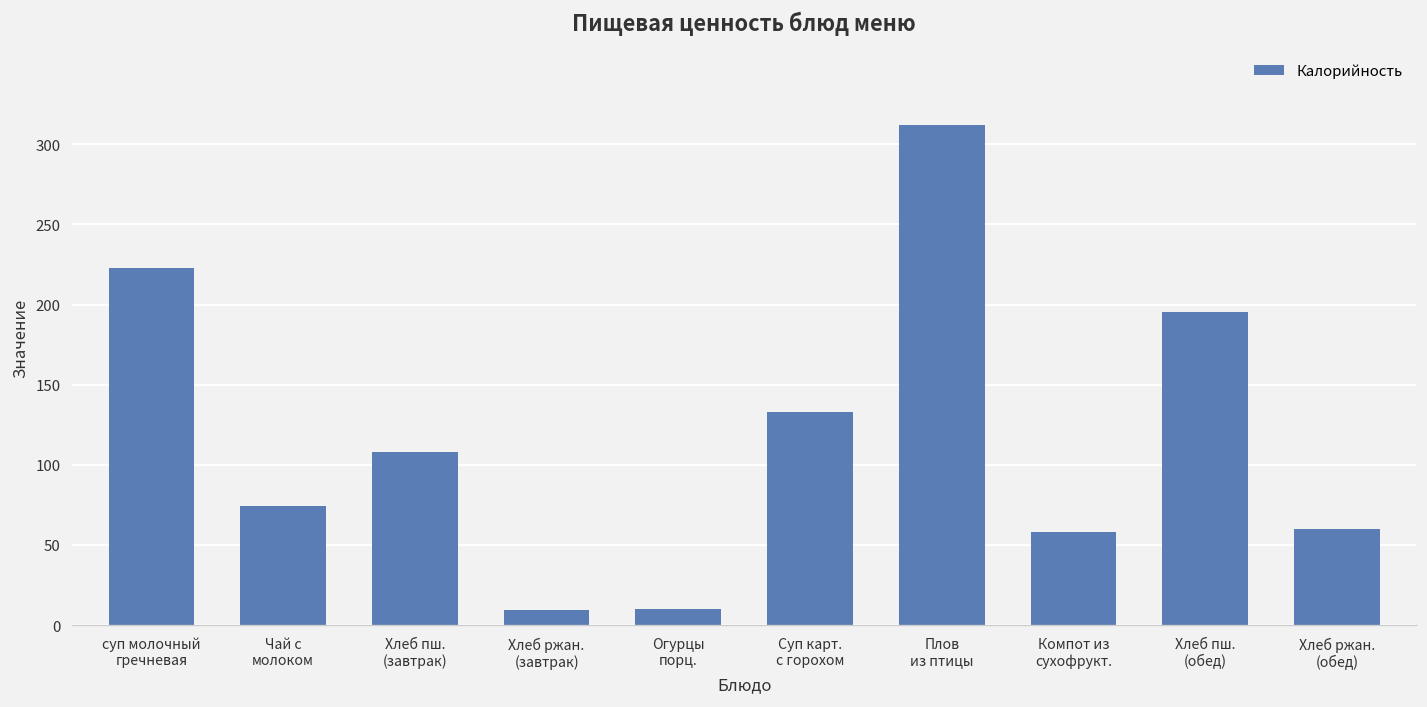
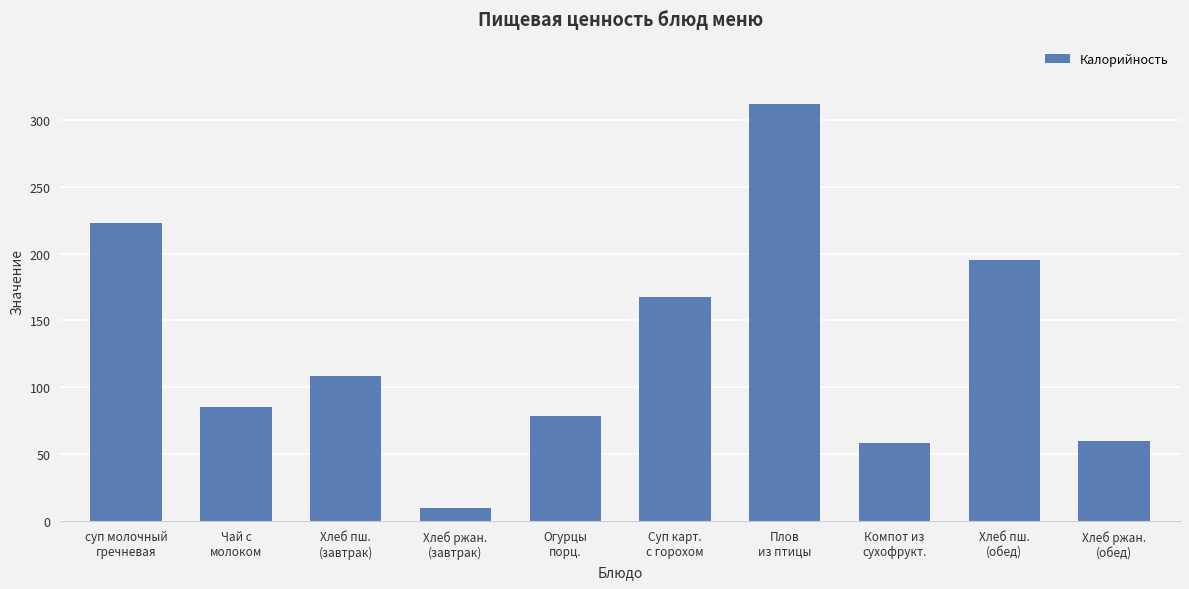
Чай с молоком: 74 -> 85
Огурцы порц.: 10 -> 78
Суп карт. с горохом: 133 -> 167
